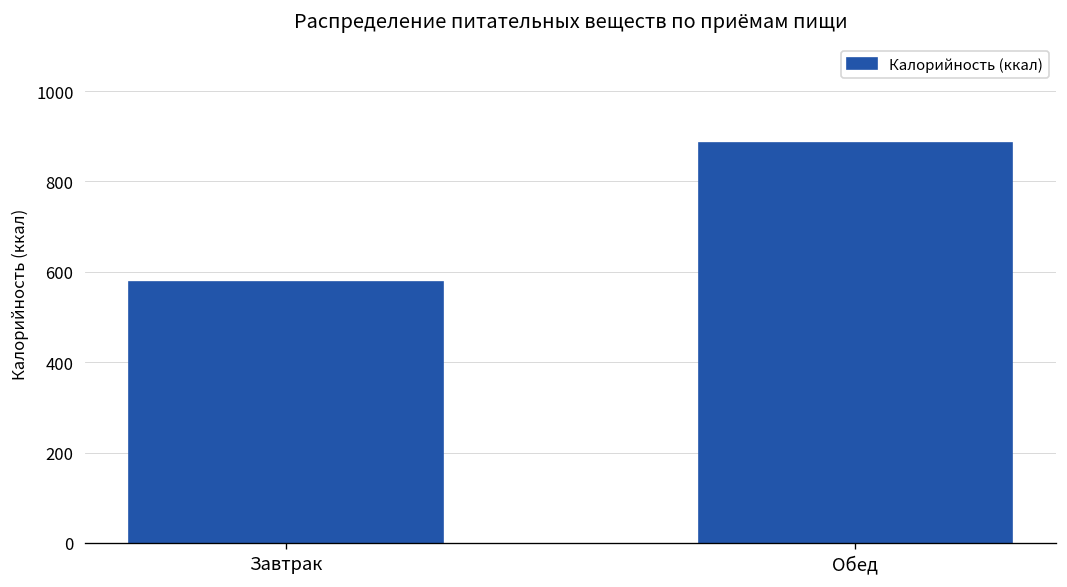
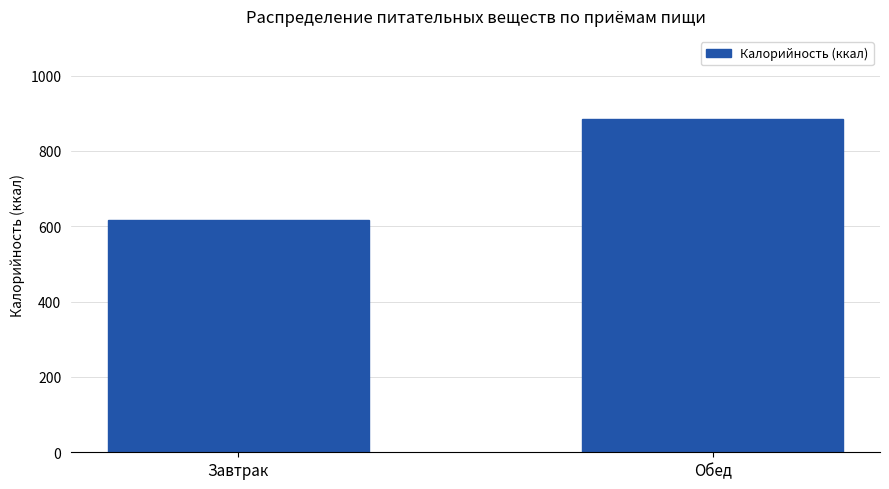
Завтрак: 580 -> 620
